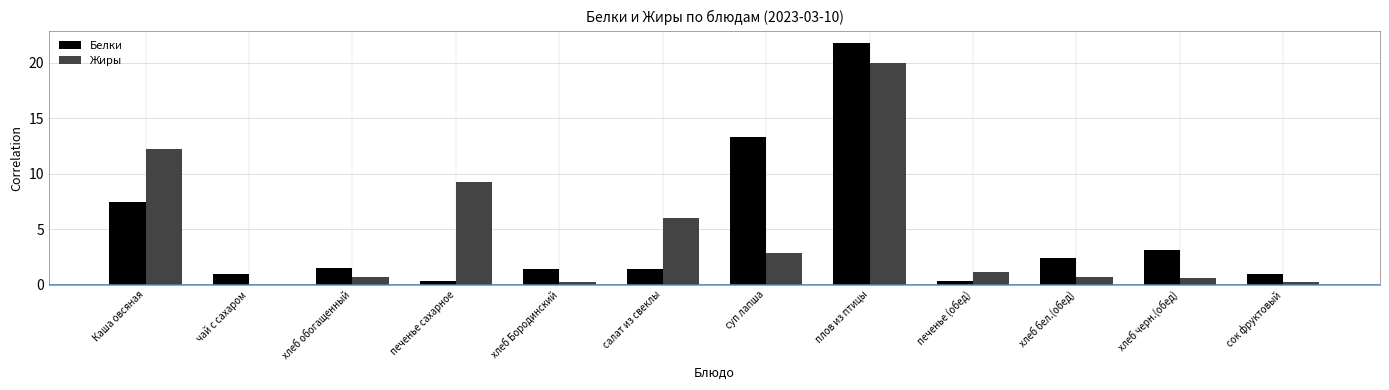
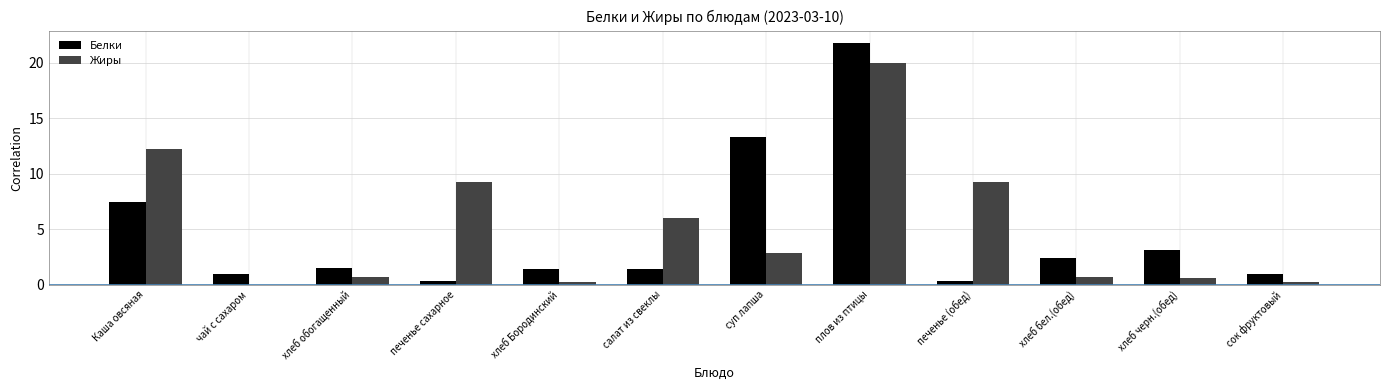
Жиры, печенье (обед): 1.1 -> 9.3
